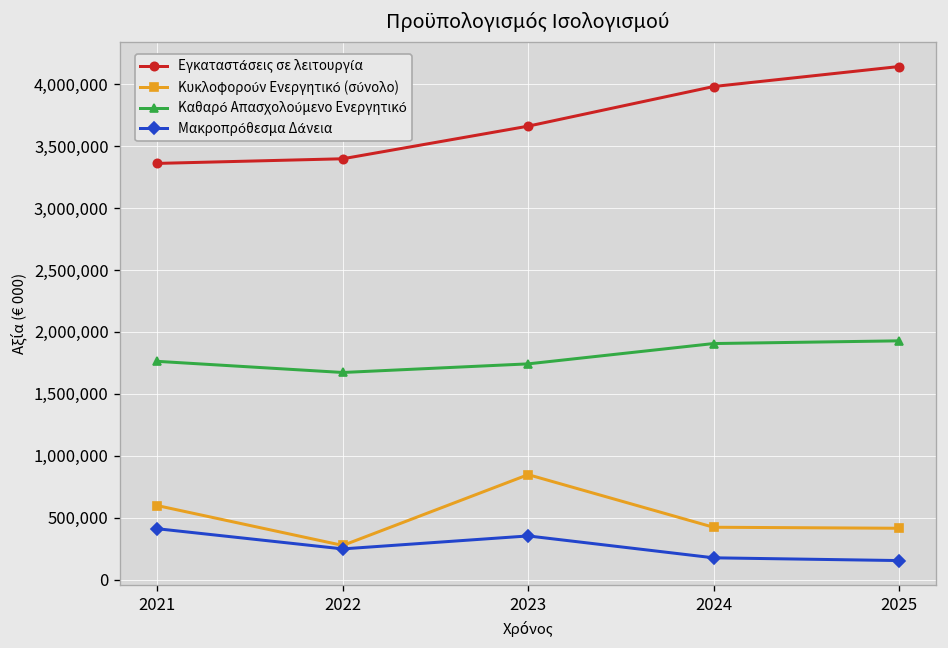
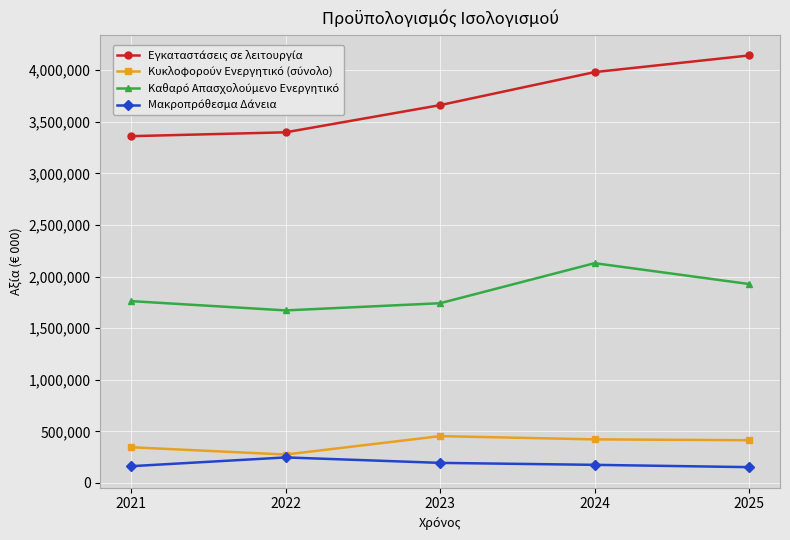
Κυκλοφορούν Ενεργητικό (σύνολο), 2021: 600,000 -> 350,000
Μακροπρόθεσμα Δάνεια, 2021: 410,000 -> 160,000
Κυκλοφορούν Ενεργητικό (σύνολο), 2023: 850,000 -> 450,000
Μακροπρόθεσμα Δάνεια, 2023: 350,000 -> 190,000
Καθαρό Απασχολούμενο Ενεργητικό, 2024: 1,910,000 -> 2,130,000
